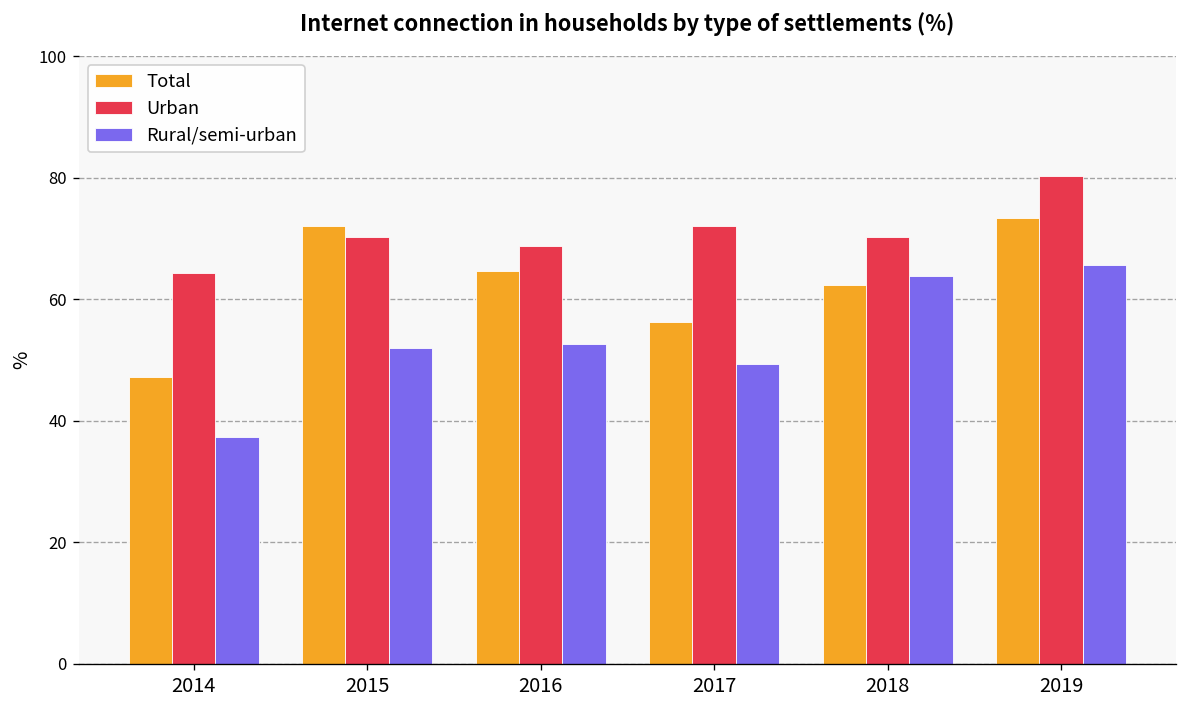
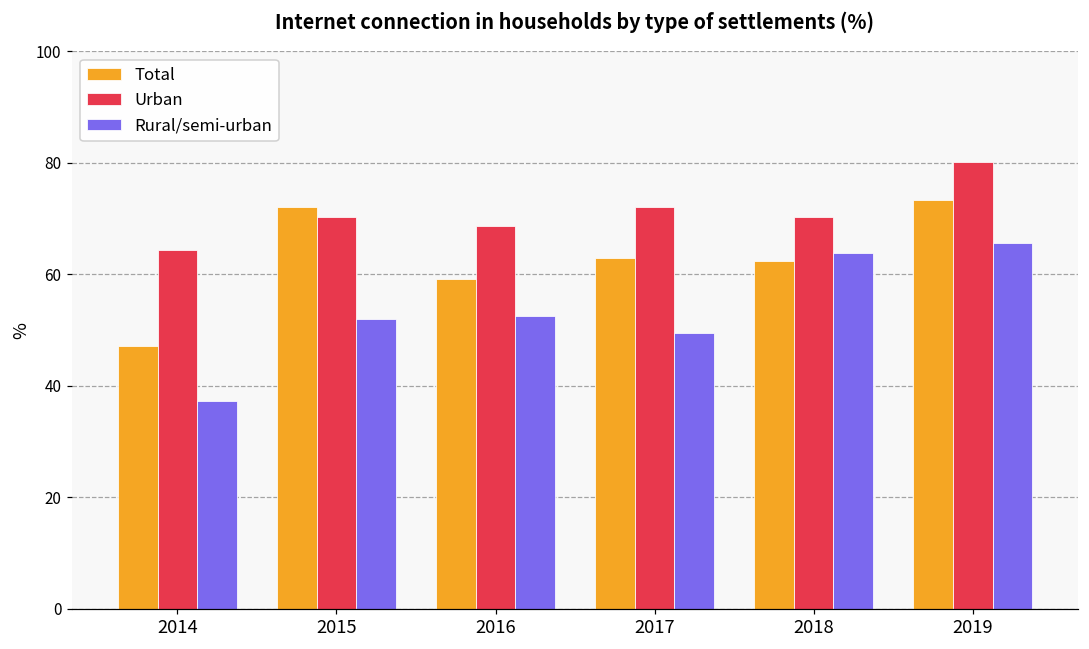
Total, 2016: 65 -> 59
Total, 2017: 56 -> 63
